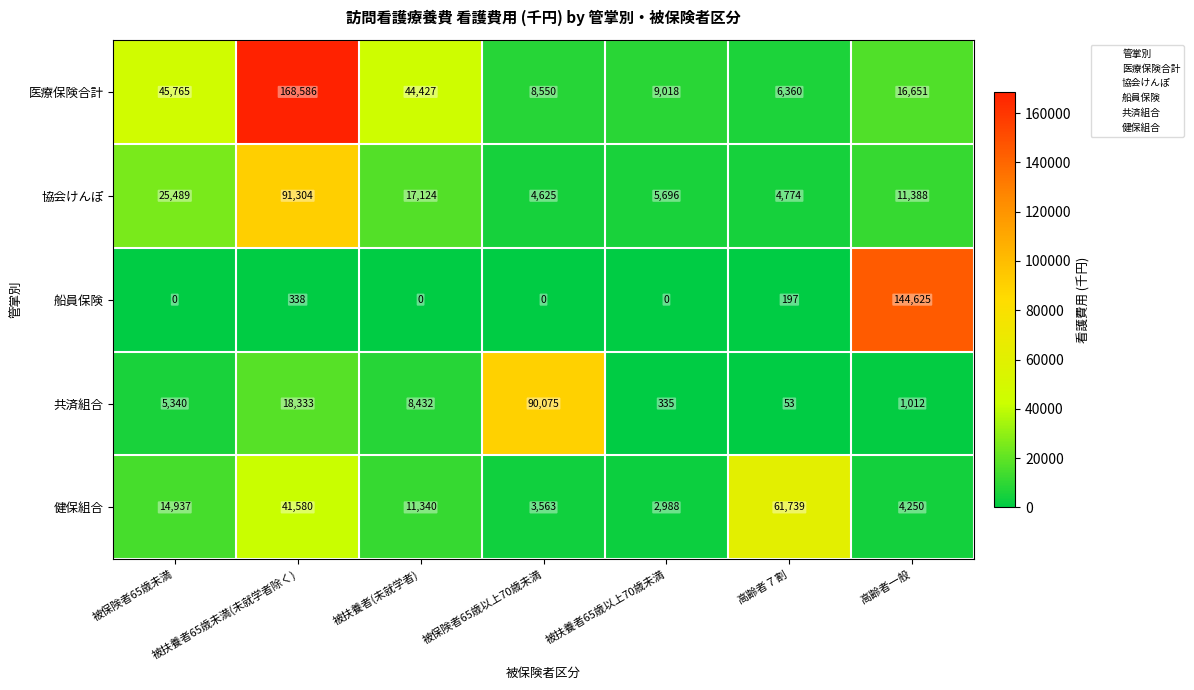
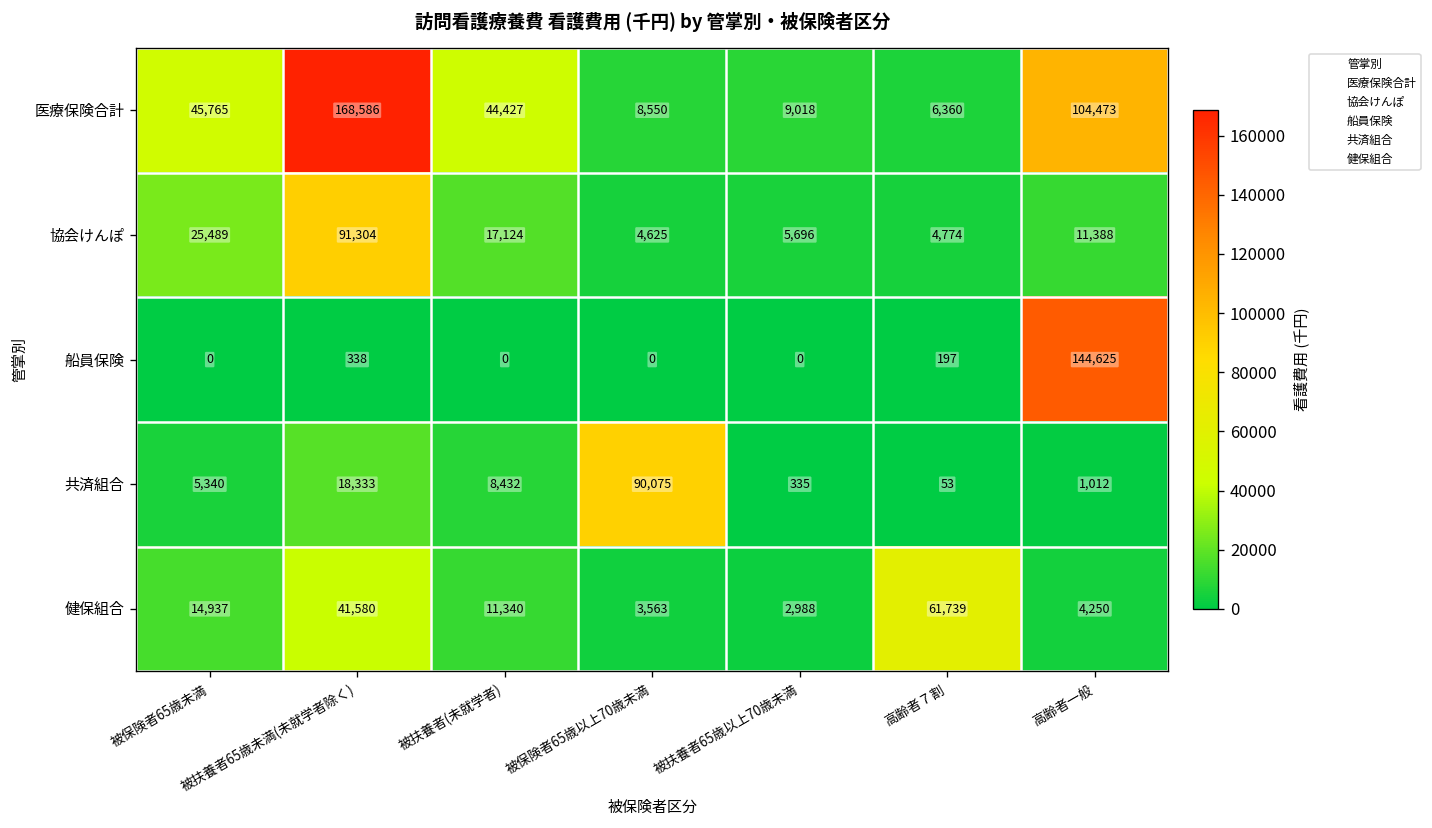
医療保険合計, 高齢者一般: 16,651 -> 104,473
